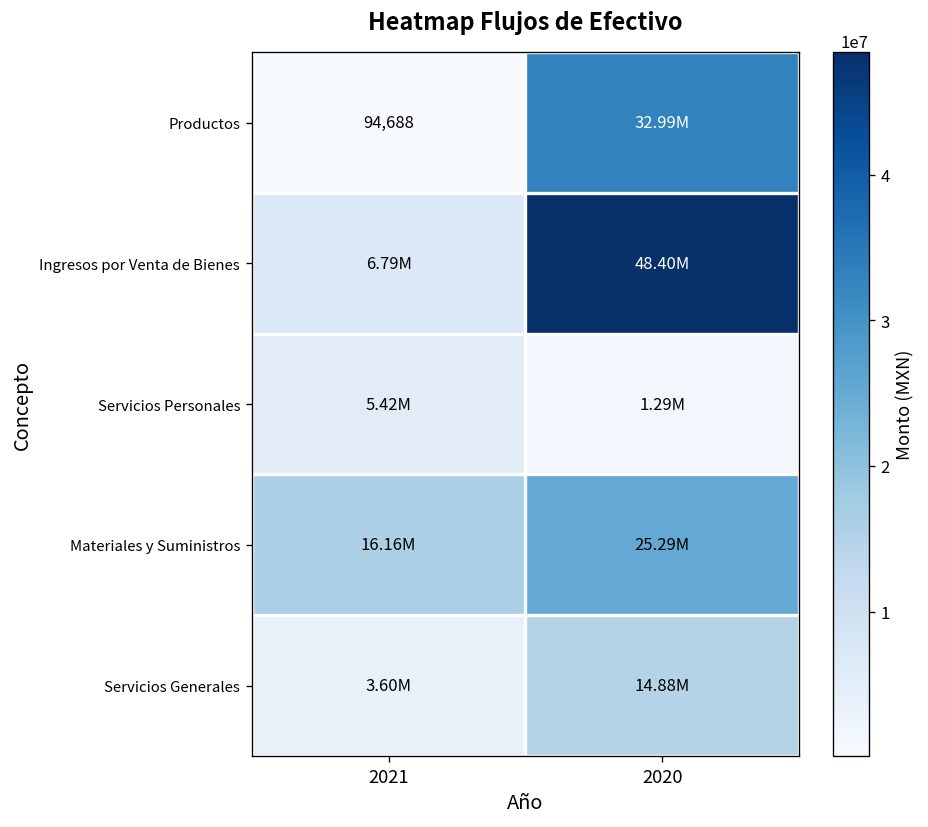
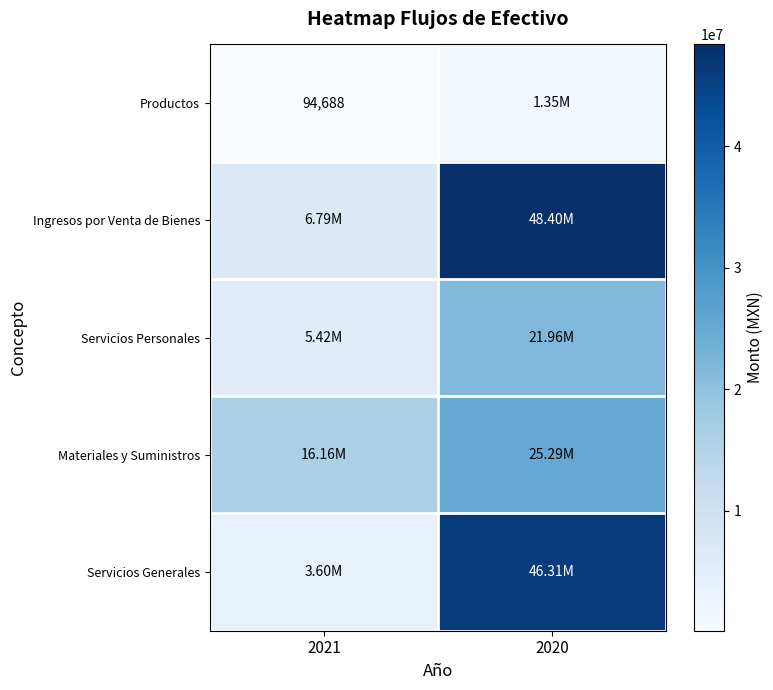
Productos, 2020: 32.99M -> 1.35M
Servicios Personales, 2020: 1.29M -> 21.96M
Servicios Generales, 2020: 14.88M -> 46.31M
